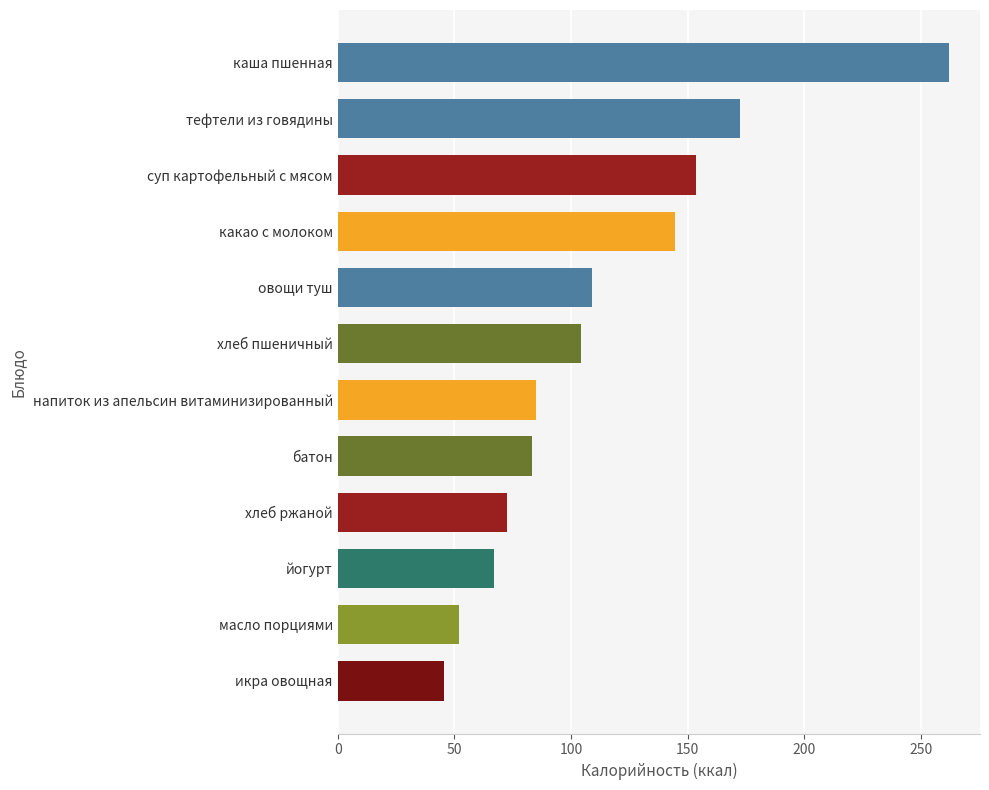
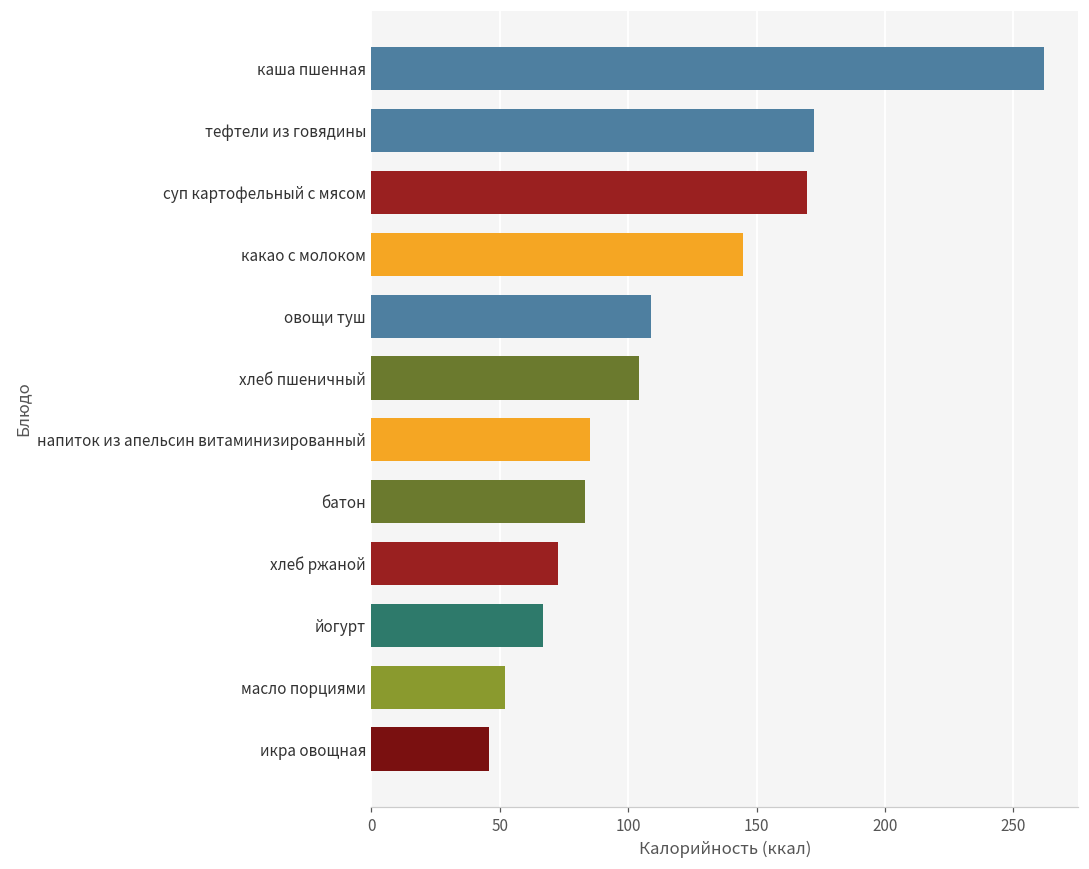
суп картофельный с мясом: 154 -> 170
